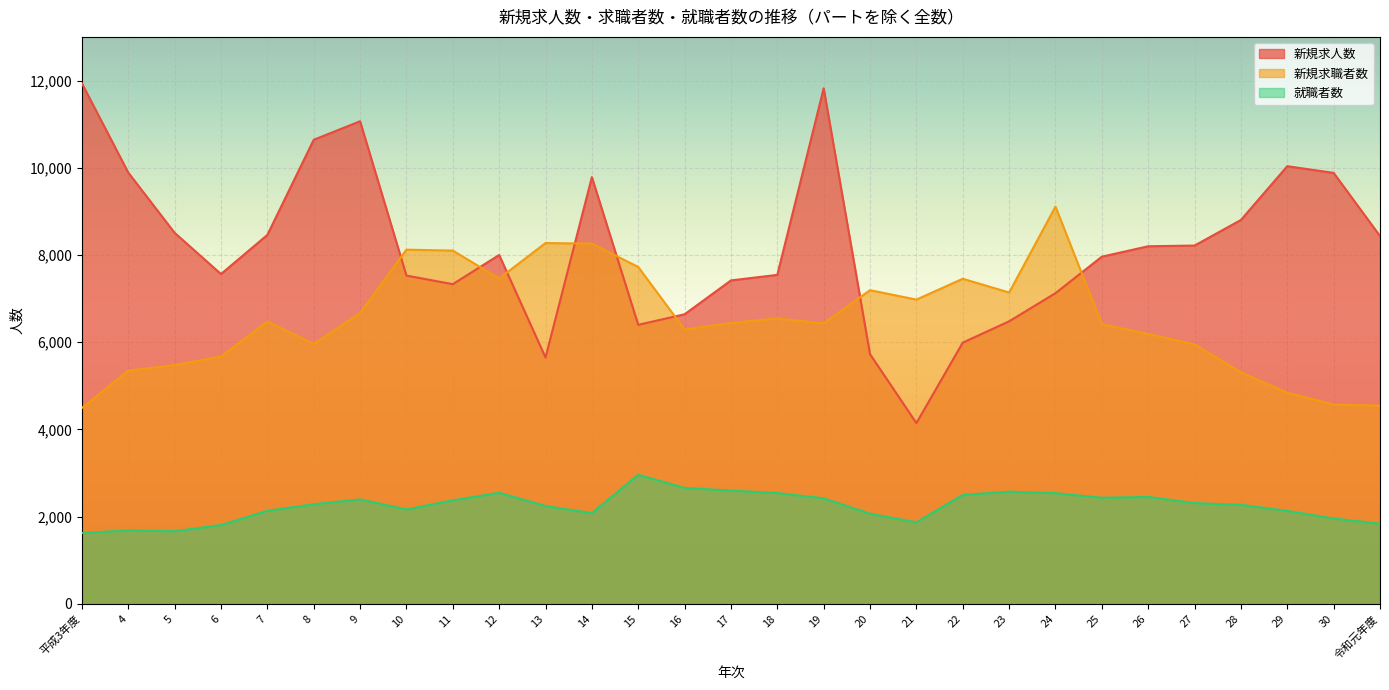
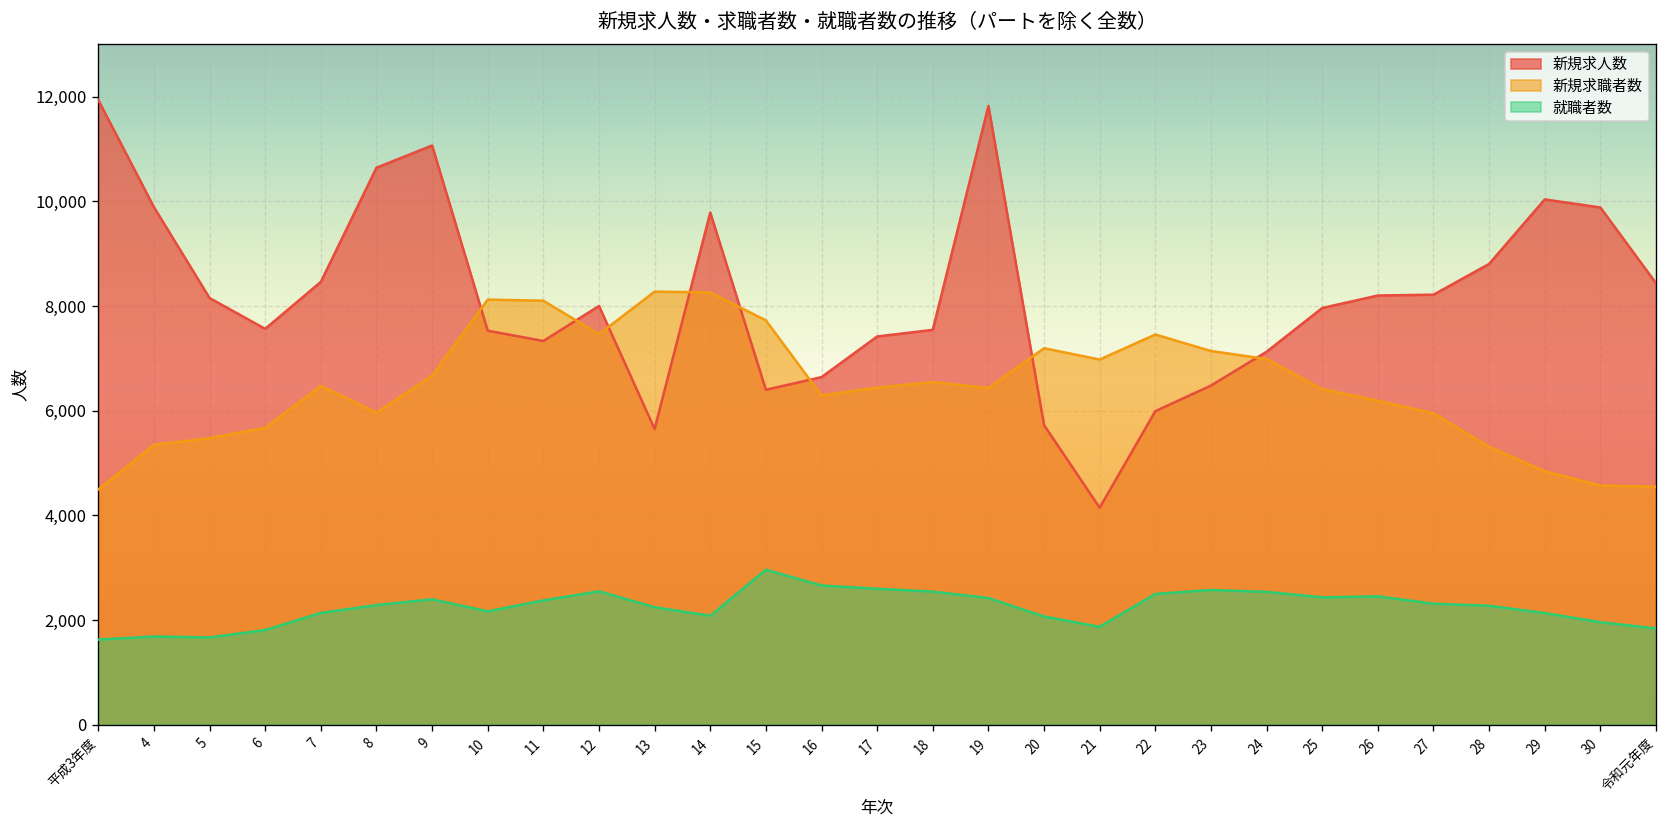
新規求人数, 5: 8,500 -> 8,200
新規求職者数, 24: 9,100 -> 7,000
